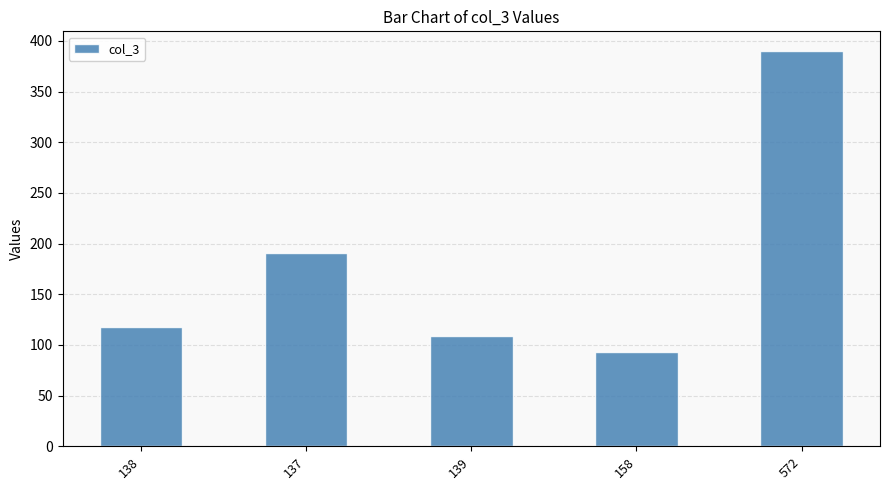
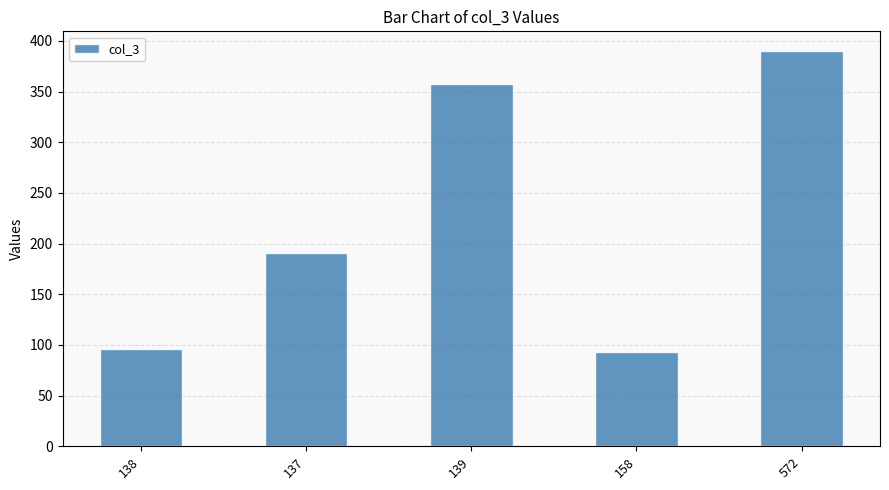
138: 118 -> 96
139: 109 -> 358
